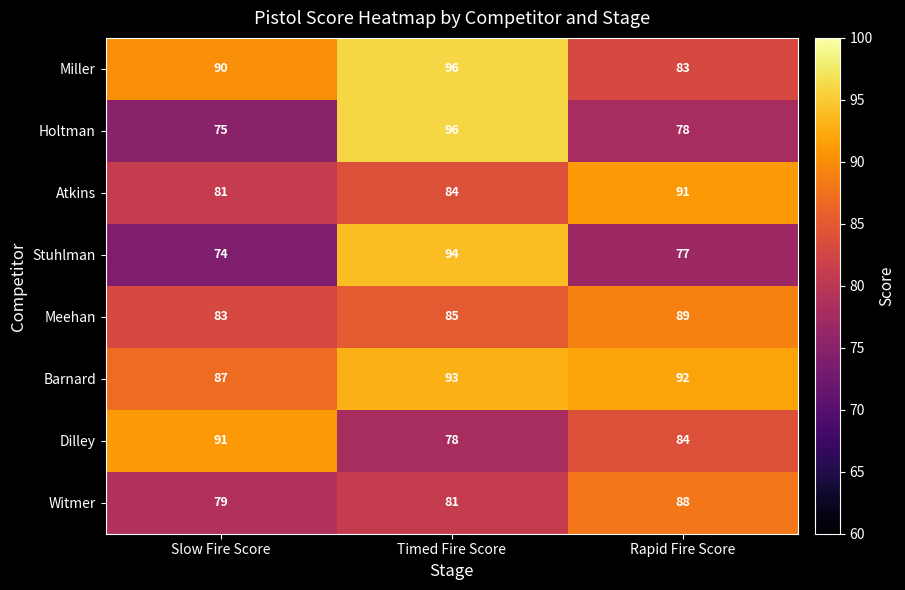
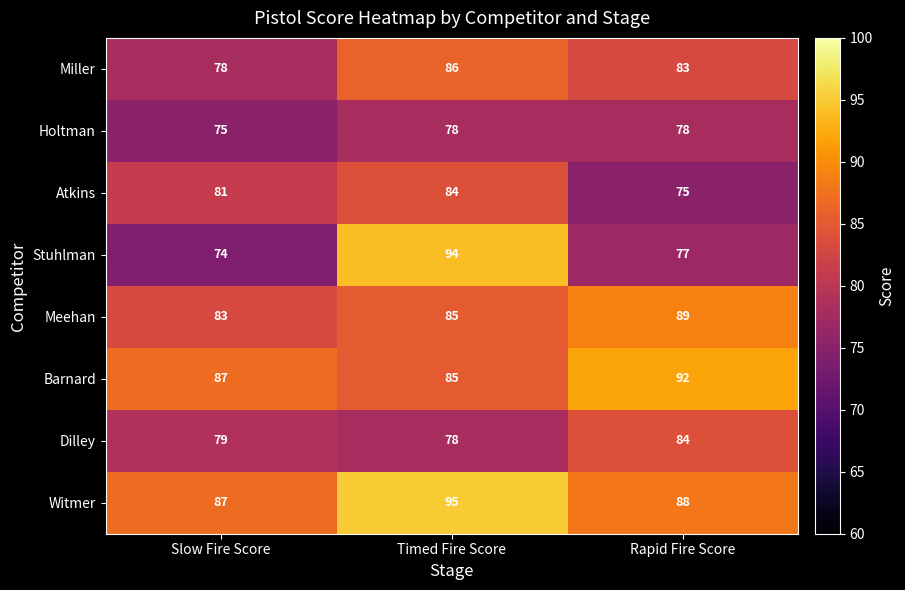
Miller, Slow Fire Score: 90 -> 78
Miller, Timed Fire Score: 96 -> 86
Holtman, Timed Fire Score: 96 -> 78
Atkins, Rapid Fire Score: 91 -> 75
Barnard, Timed Fire Score: 93 -> 85
Dilley, Slow Fire Score: 91 -> 79
Witmer, Slow Fire Score: 79 -> 87
Witmer, Timed Fire Score: 81 -> 95
